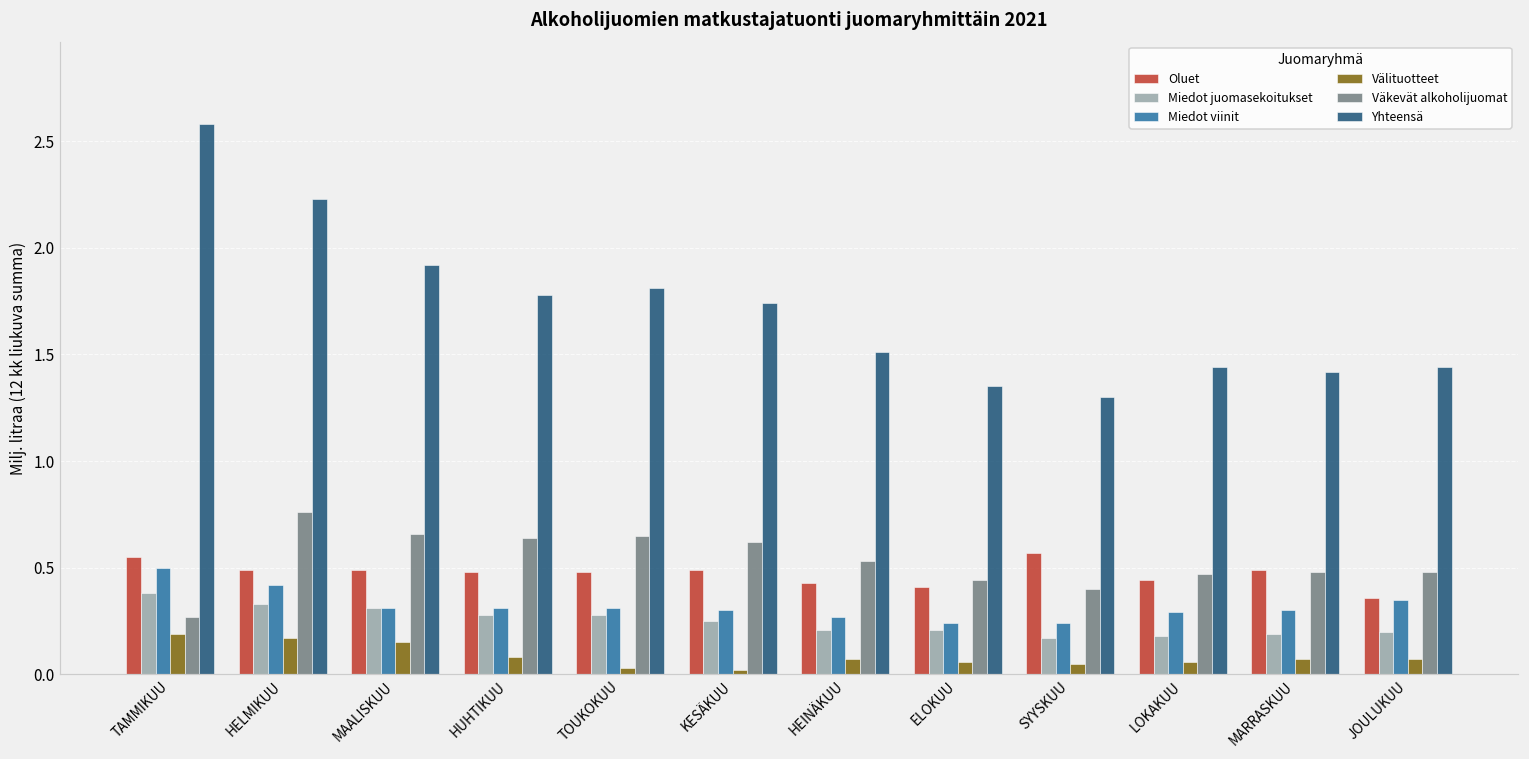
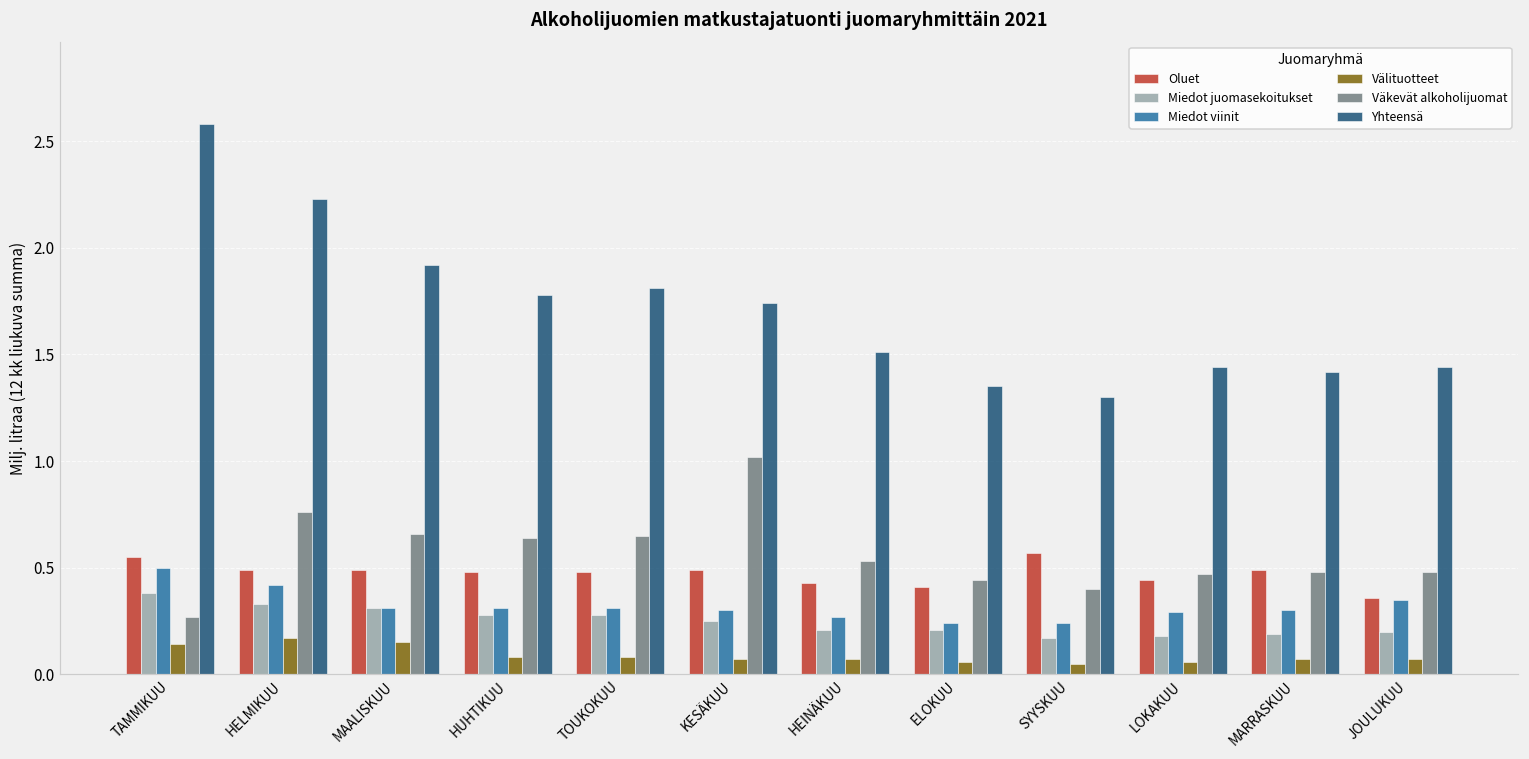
Välituotteet, TAMMIKUU: 0.19 -> 0.14
Välituotteet, TOUKOKUU: 0.03 -> 0.08
Välituotteet, KESÄKUU: 0.02 -> 0.07
Väkevät alkoholijuomat, KESÄKUU: 0.62 -> 1.02
